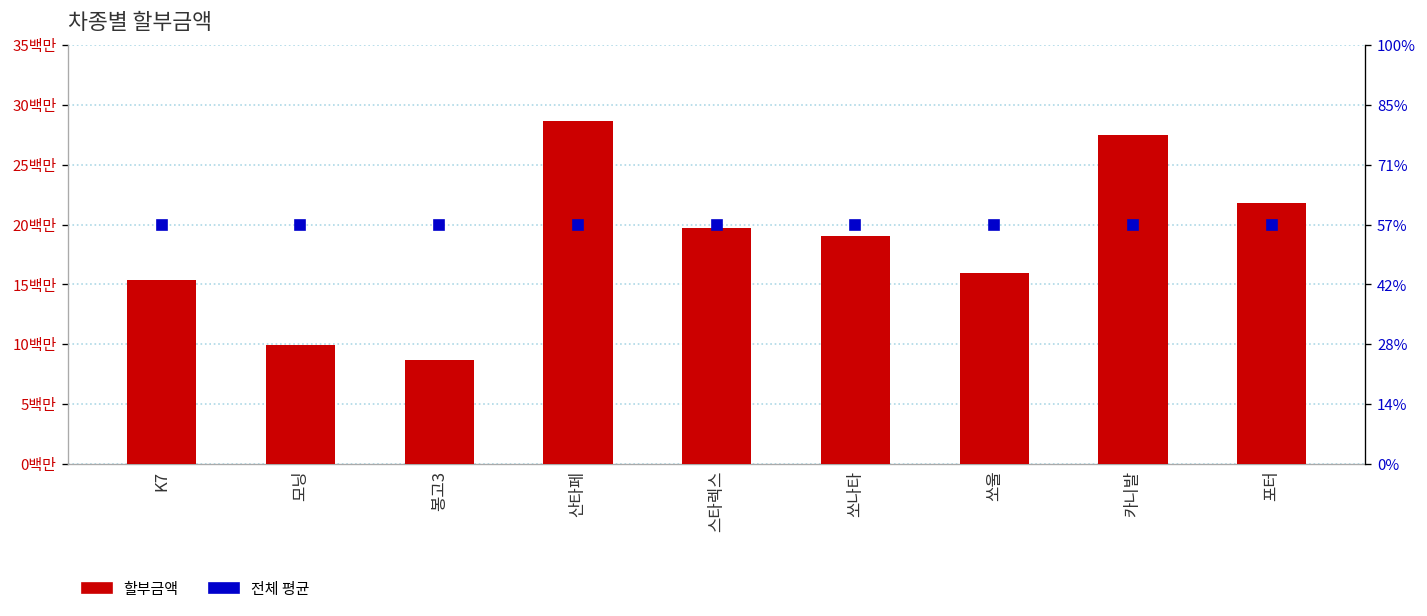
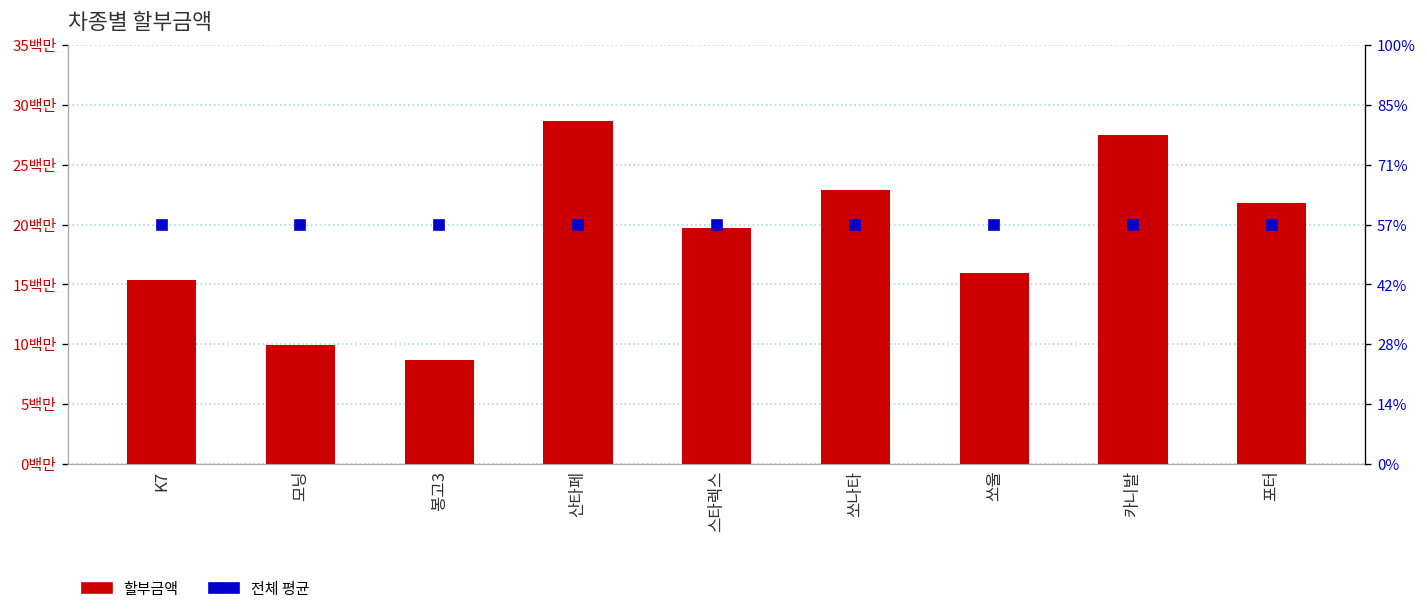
할부금액, 쏘나타: 19백만 -> 23백만
